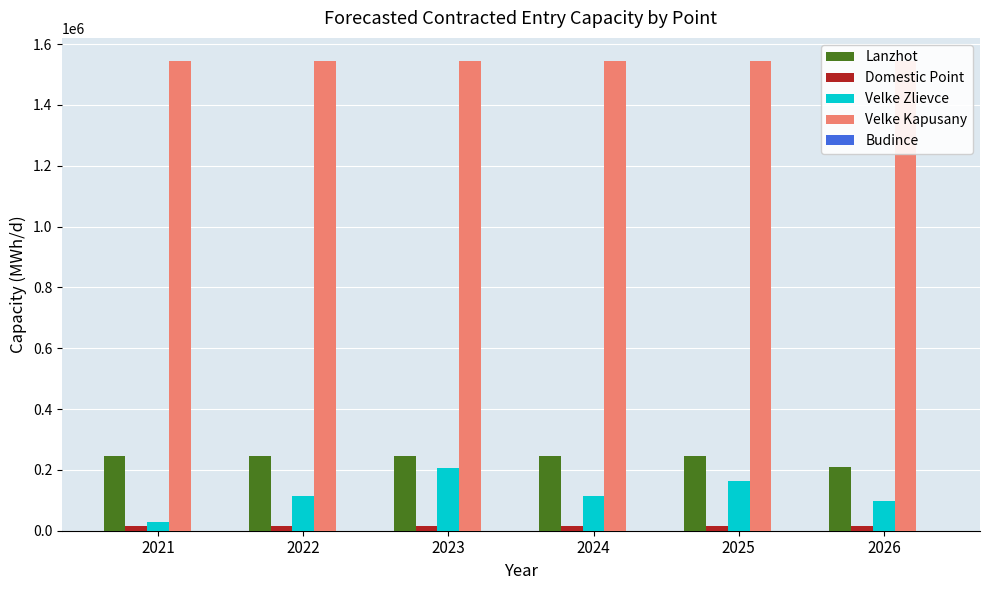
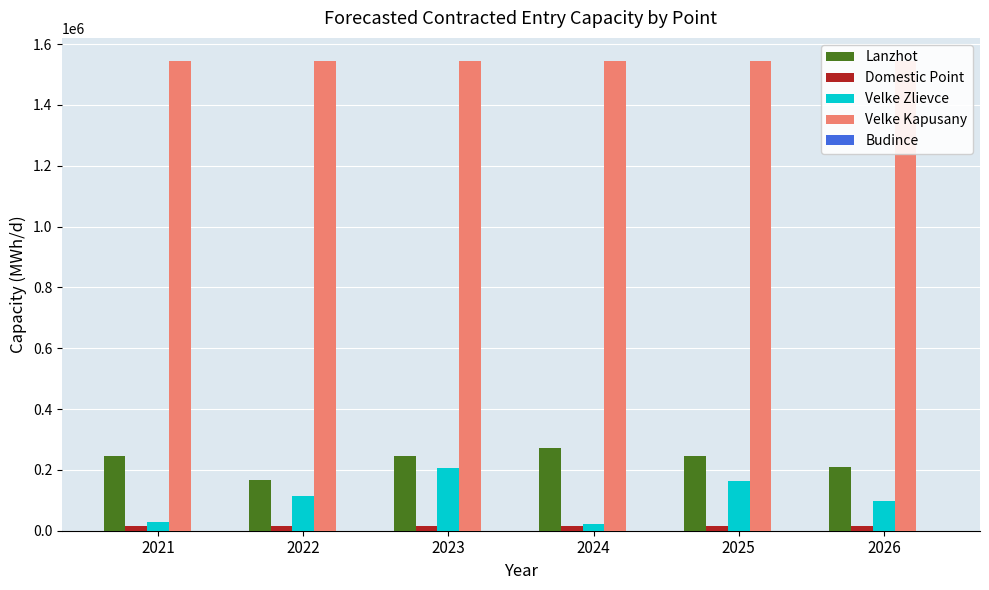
Lanzhot, 2022: 250000 -> 170000
Lanzhot, 2024: 250000 -> 270000
Velke Zlievce, 2024: 110000 -> 20000
